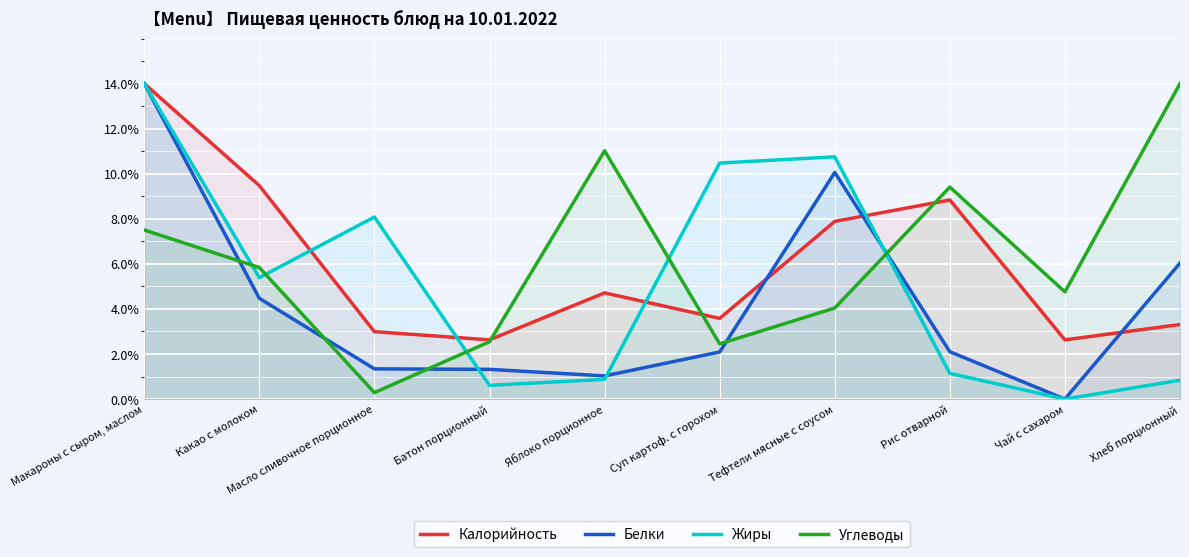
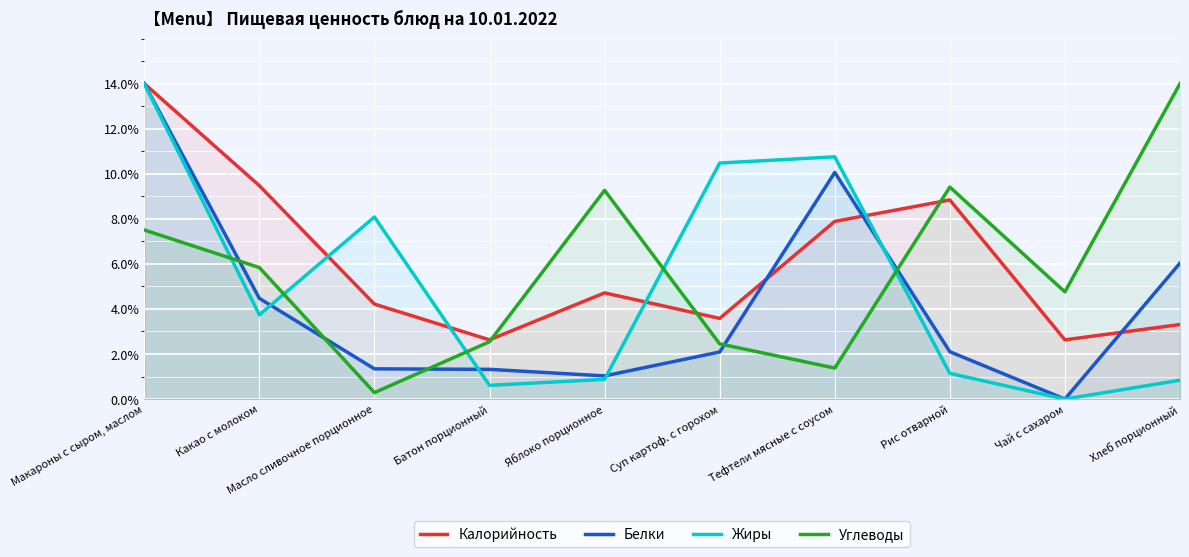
Жиры, Какао с молоком: 5.4% -> 3.7%
Калорийность, Масло сливочное порционное: 3.0% -> 4.2%
Углеводы, Яблоко порционное: 11.0% -> 9.3%
Углеводы, Тефтели мясные с соусом: 4.0% -> 1.4%
